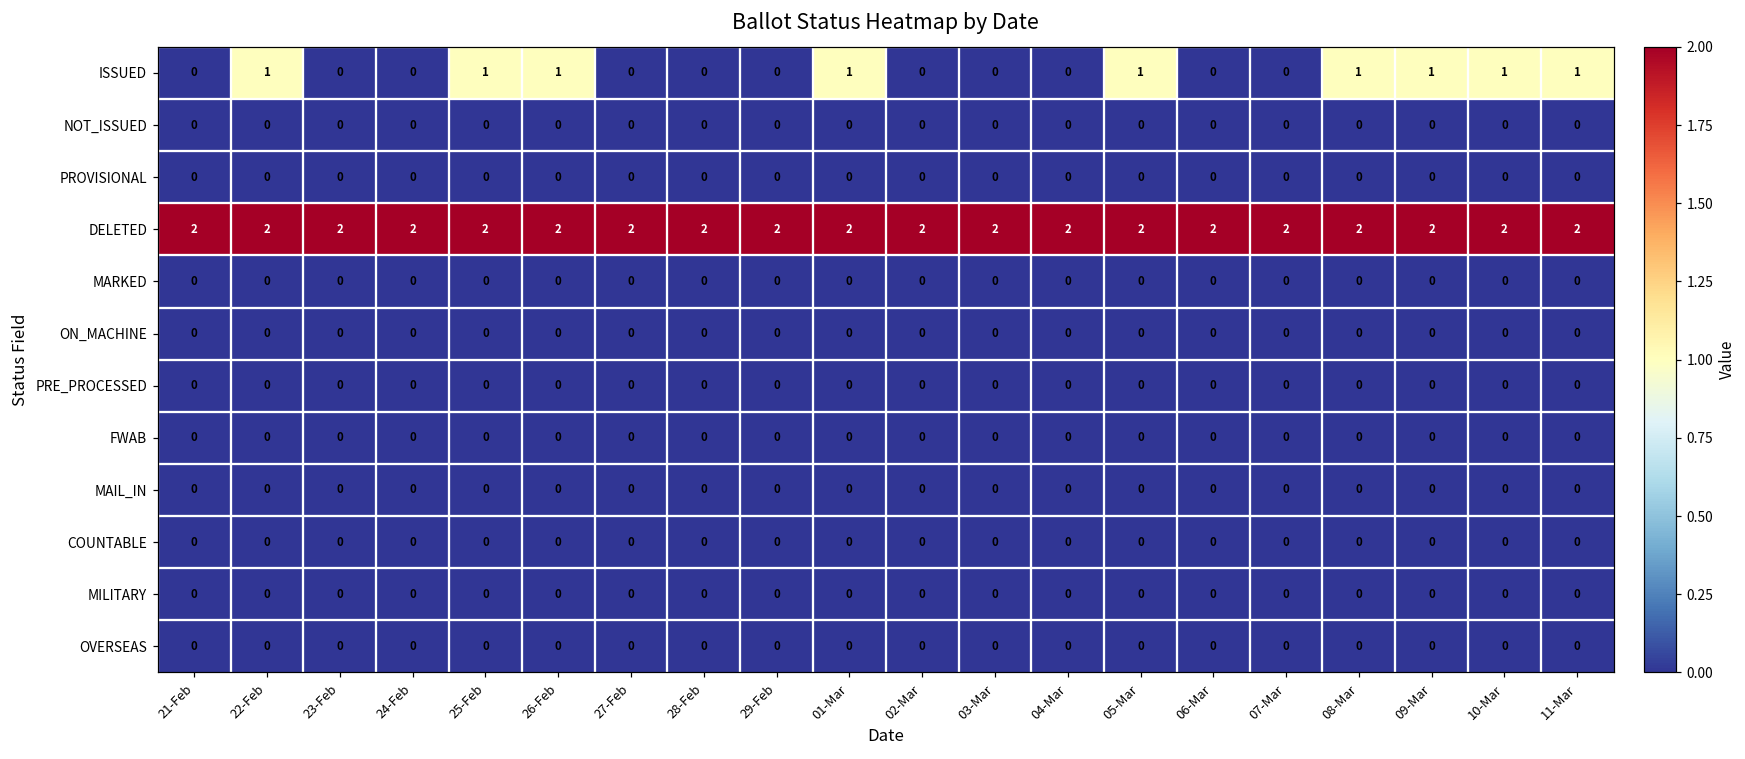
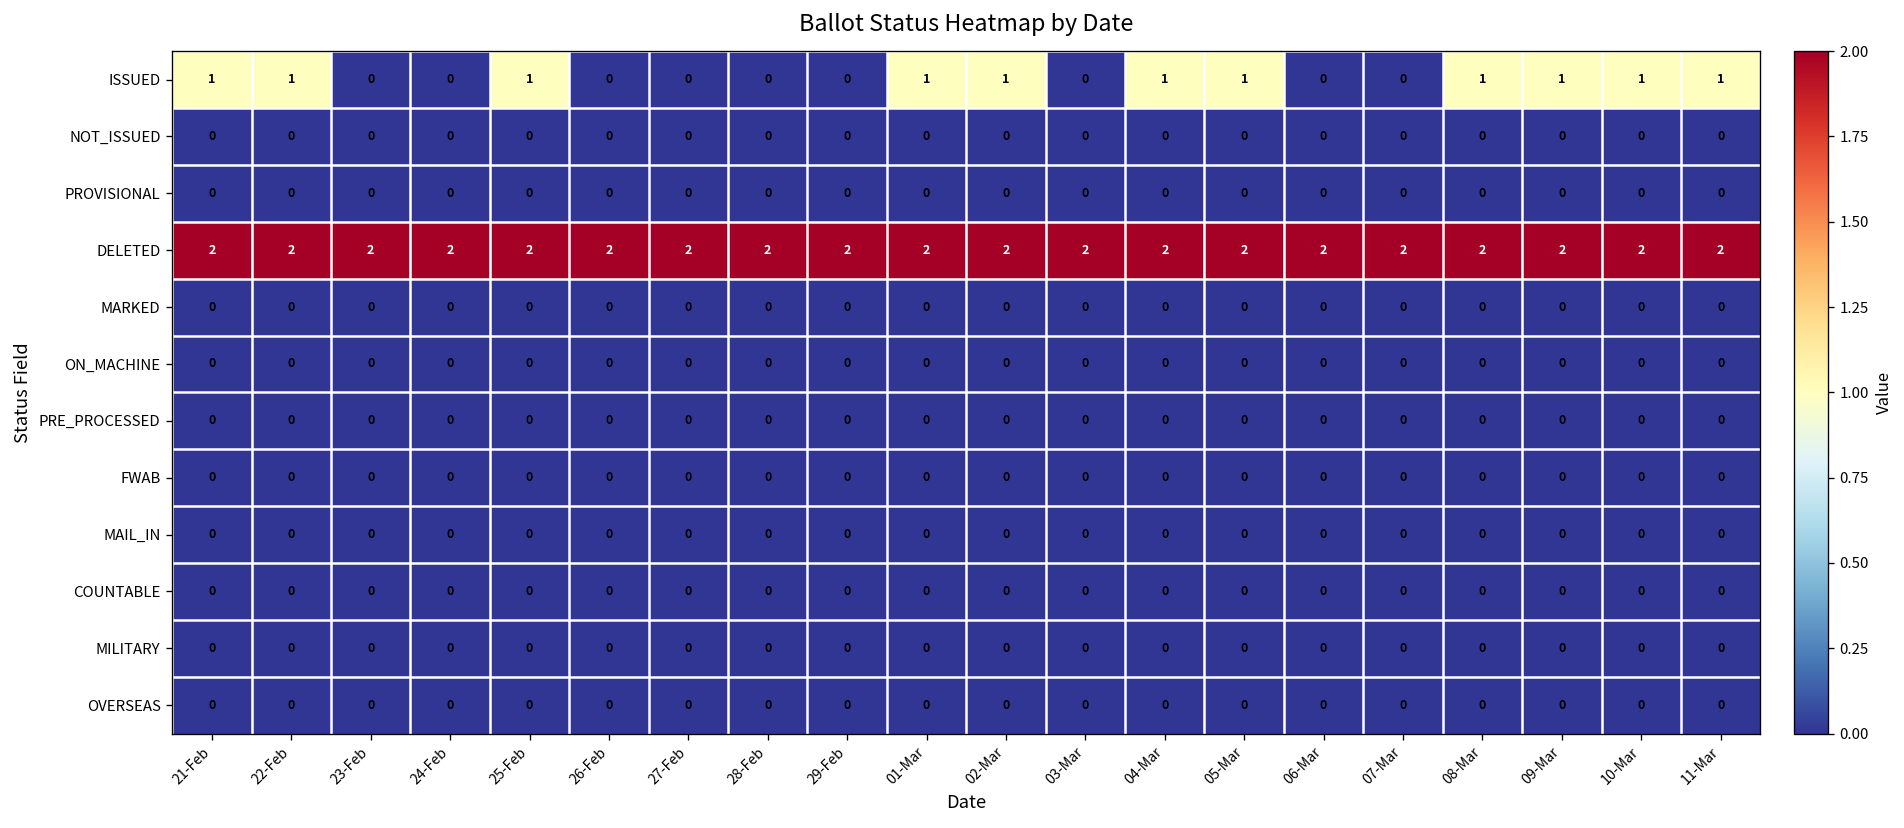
ISSUED, 21-Feb: 0 -> 1
ISSUED, 26-Feb: 1 -> 0
ISSUED, 02-Mar: 0 -> 1
ISSUED, 04-Mar: 0 -> 1
